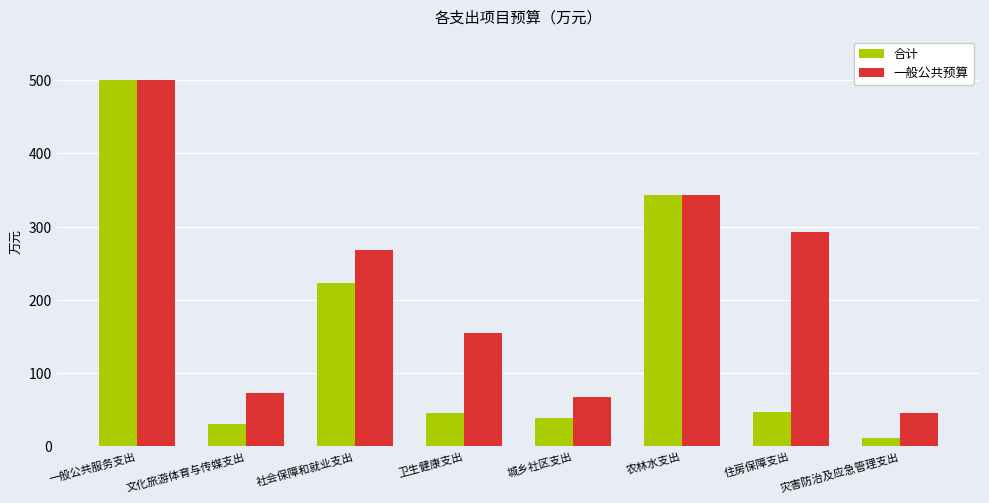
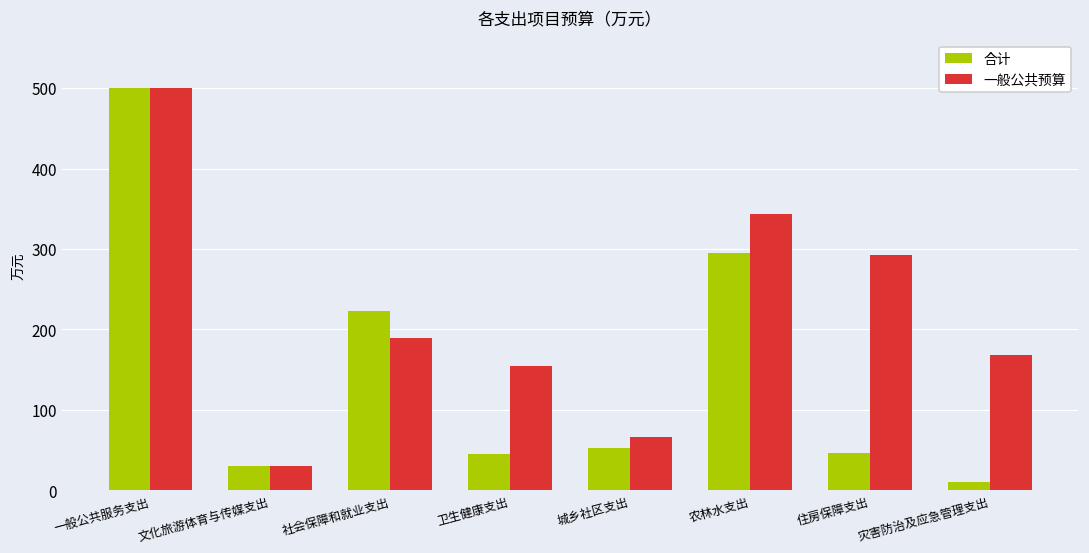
一般公共预算, 文化旅游体育与传媒支出: 70 -> 30
一般公共预算, 社会保障和就业支出: 270 -> 190
合计, 城乡社区支出: 40 -> 50
合计, 农林水支出: 340 -> 290
一般公共预算, 灾害防治及应急管理支出: 50 -> 170
